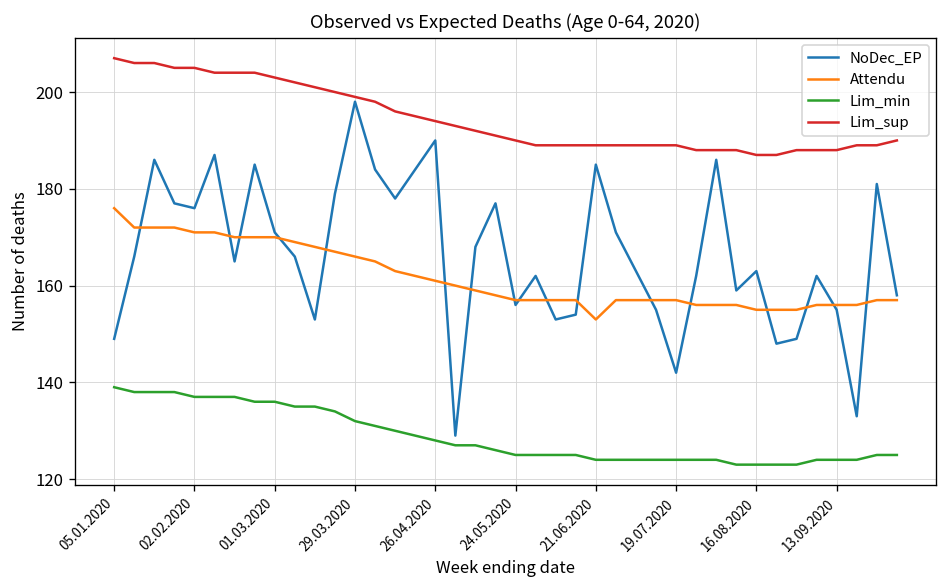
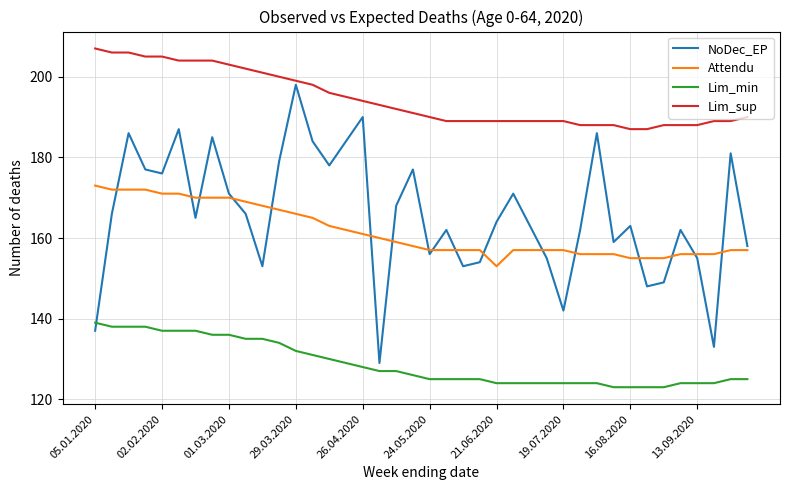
NoDec_EP, 05.01.2020: 149 -> 137
Attendu, 05.01.2020: 176 -> 173
NoDec_EP, 21.06.2020: 185 -> 164
